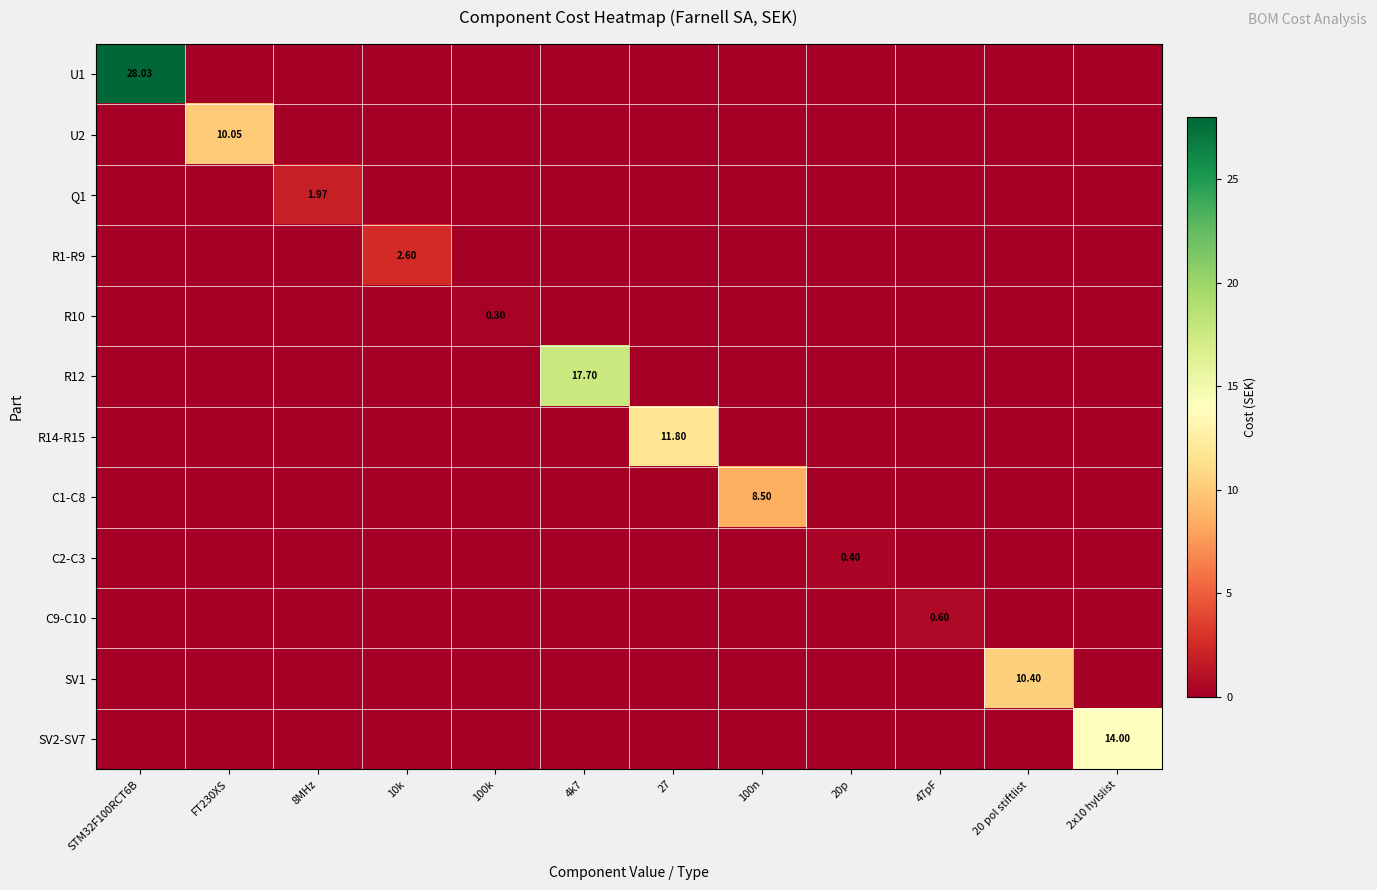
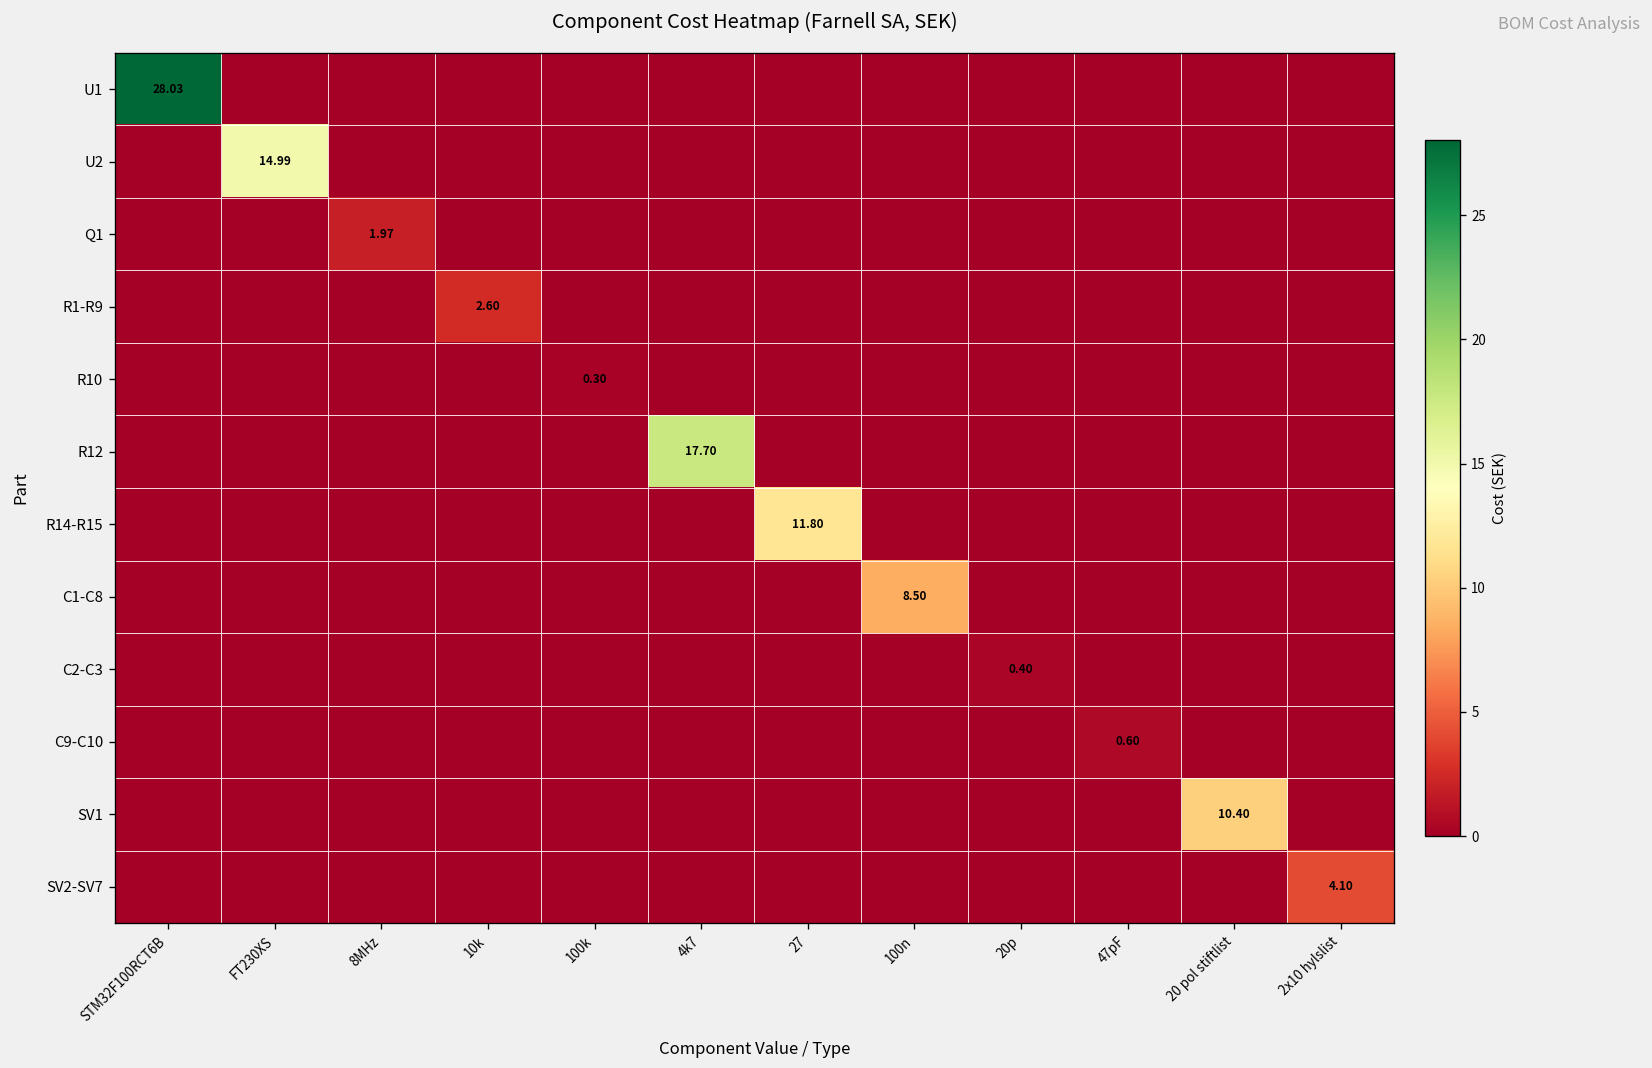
U2, FT230XS: 10.05 -> 14.99
SV2-SV7, 2x10 hylslist: 14.00 -> 4.10
